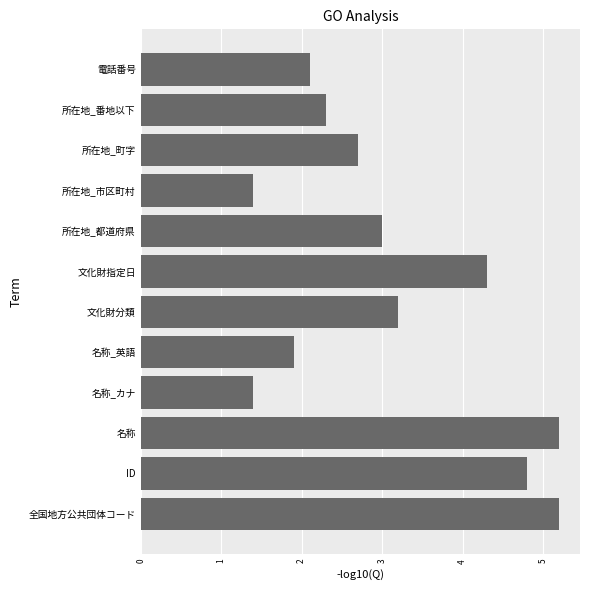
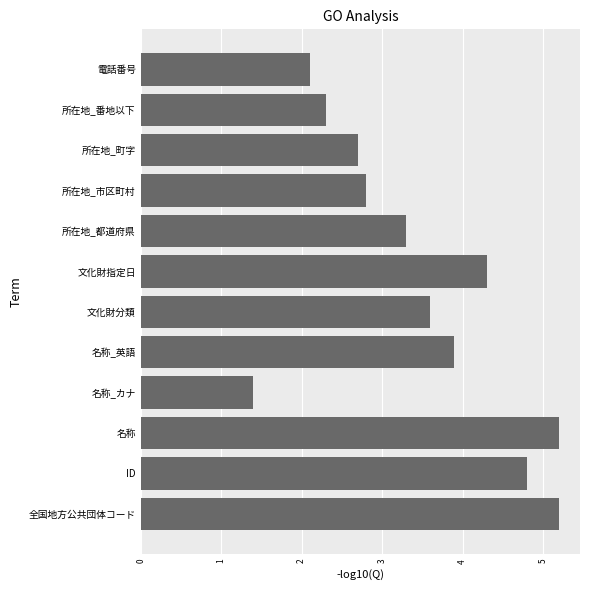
所在地_市区町村: 1.4 -> 2.8
所在地_都道府県: 3.0 -> 3.3
文化財分類: 3.2 -> 3.6
名称_英語: 1.9 -> 3.9
